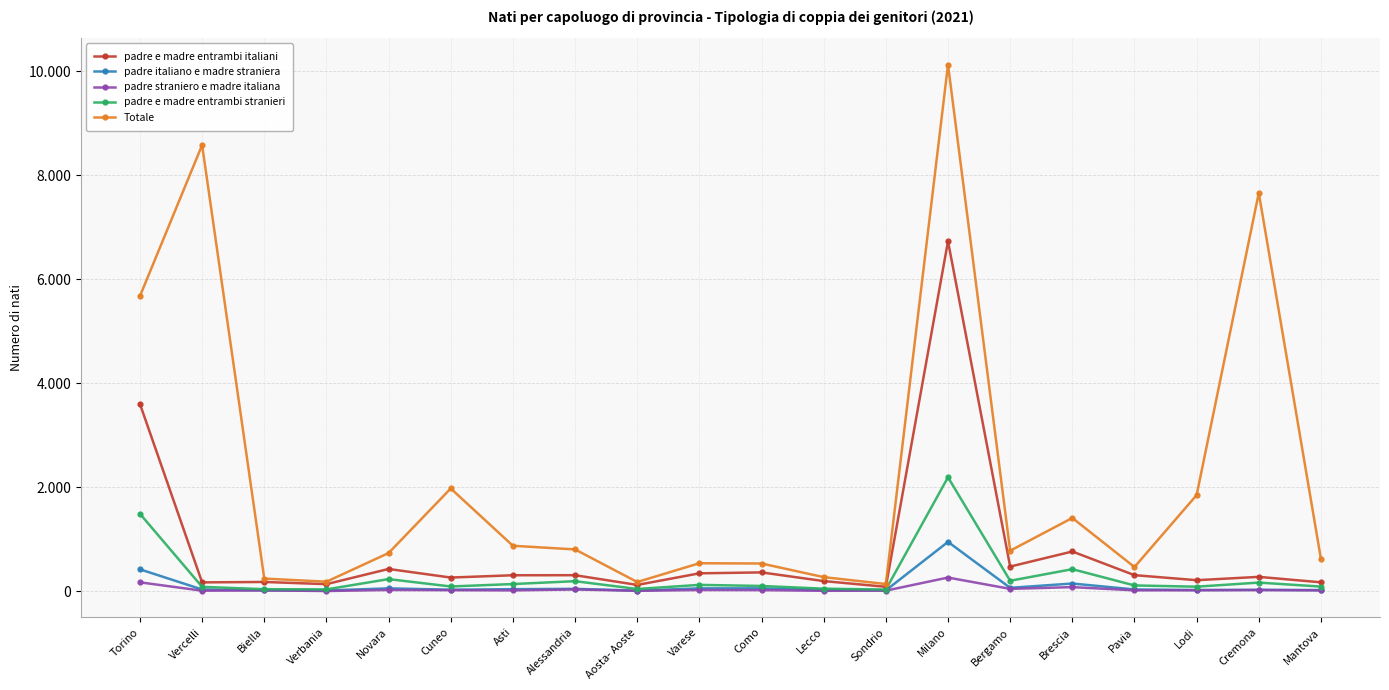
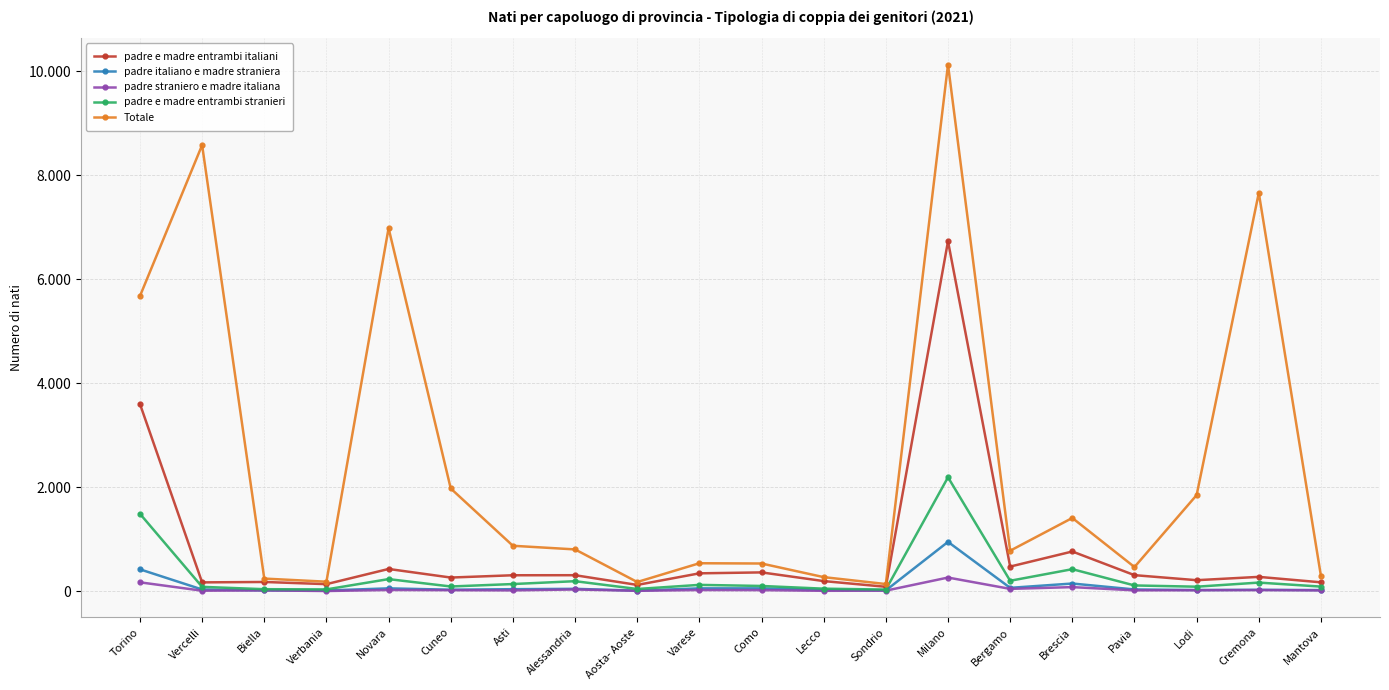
Totale, Novara: 0.7 -> 7.0
Totale, Mantova: 0.6 -> 0.3
